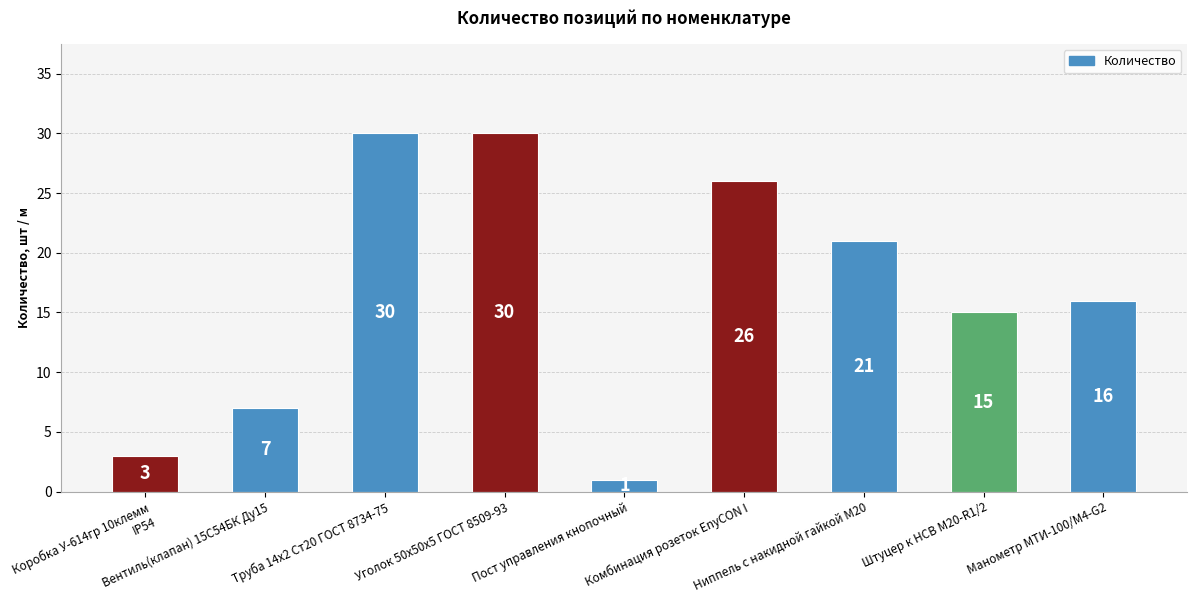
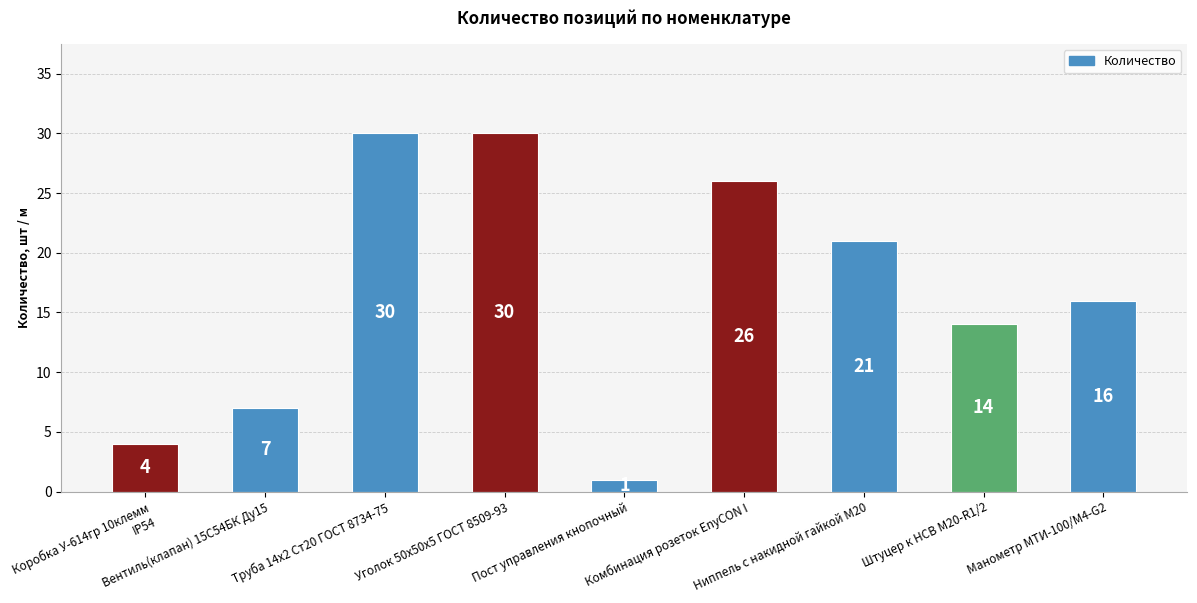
Коробка У-614гр 10клемм IP54: 3 -> 4
Штуцер к НСВ М20-R1/2: 15 -> 14
